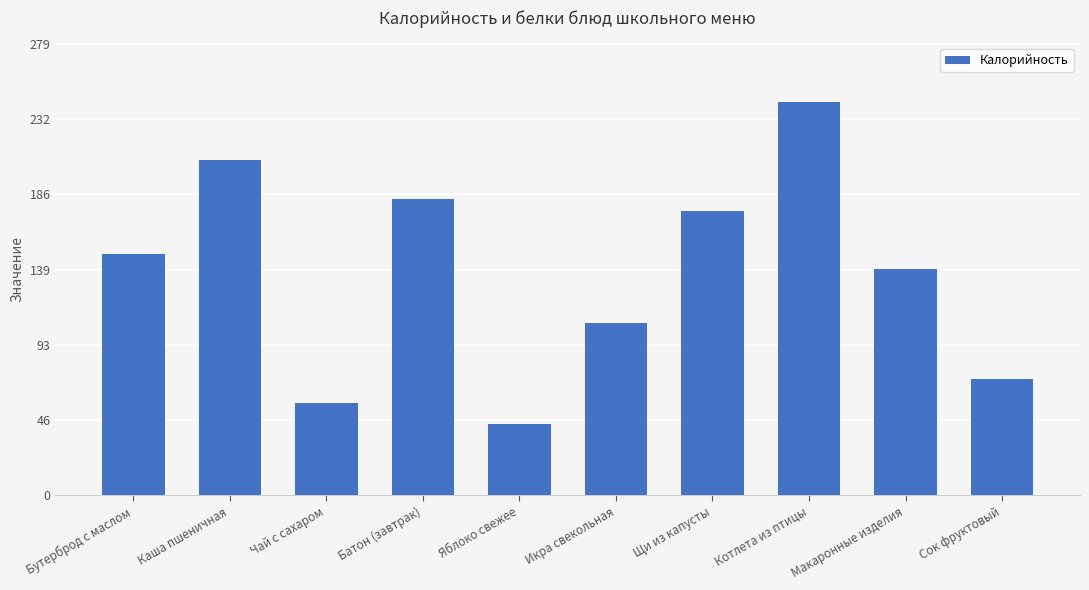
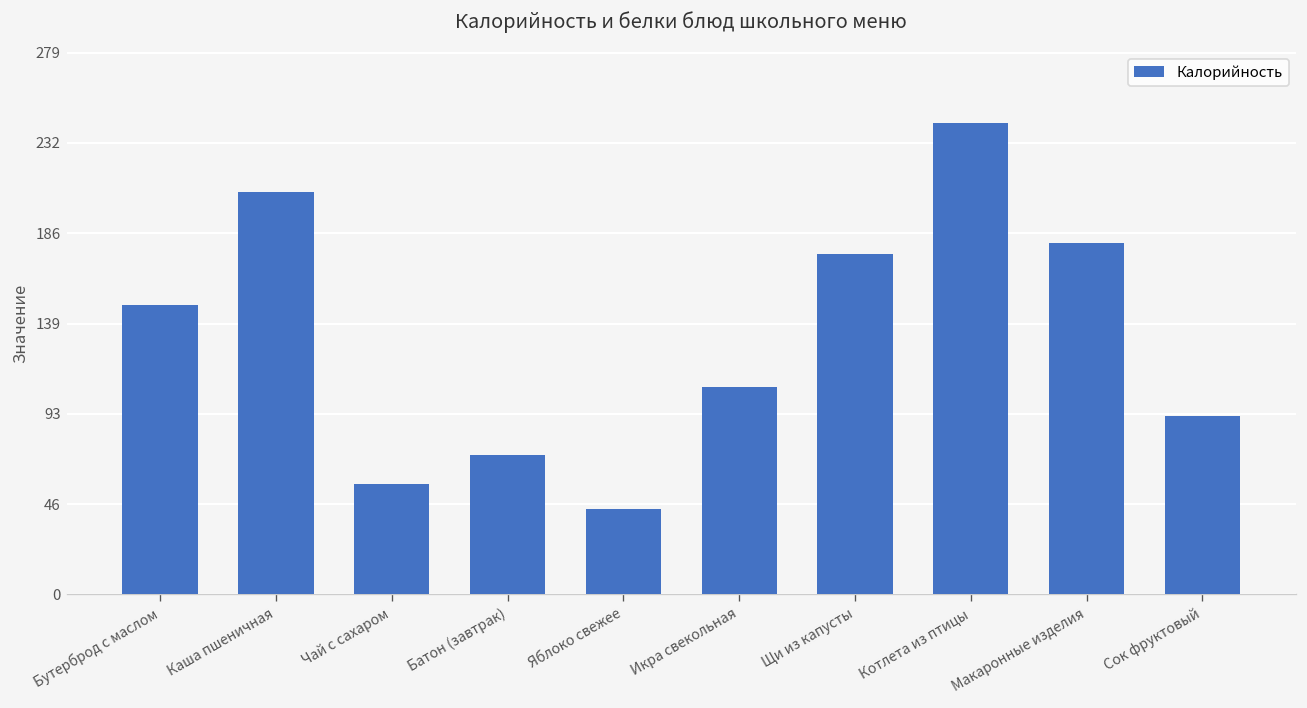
Батон (завтрак): 183 -> 72
Макаронные изделия: 140 -> 181
Сок фруктовый: 72 -> 92
